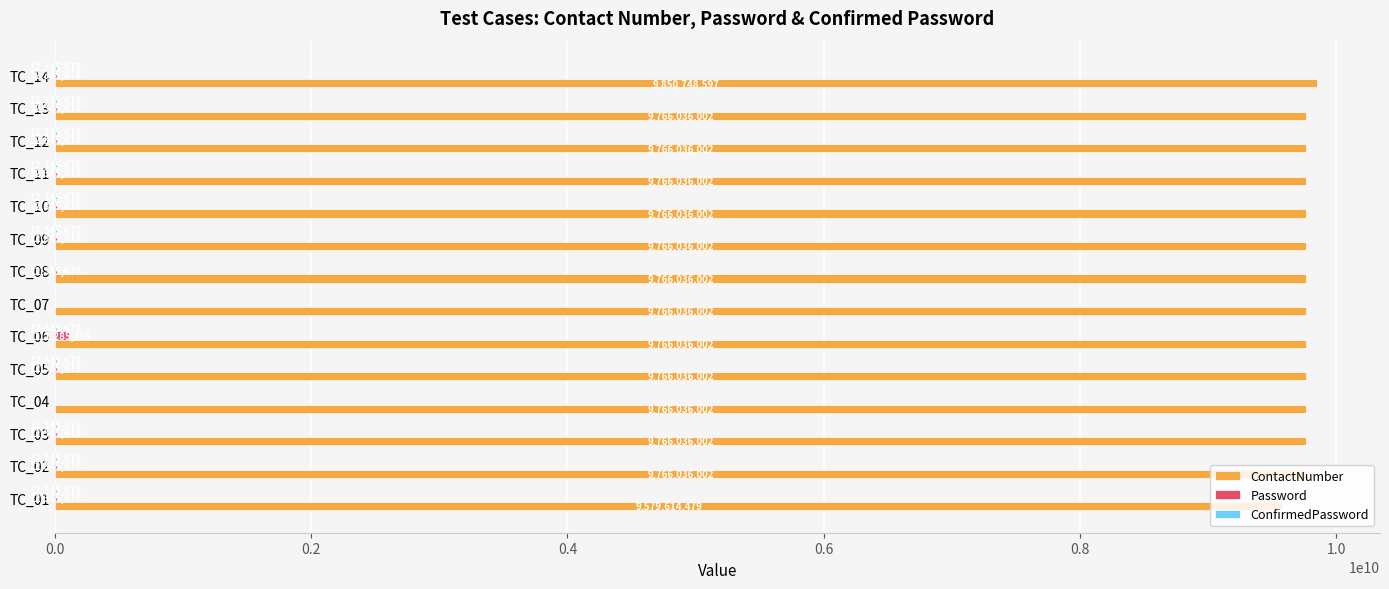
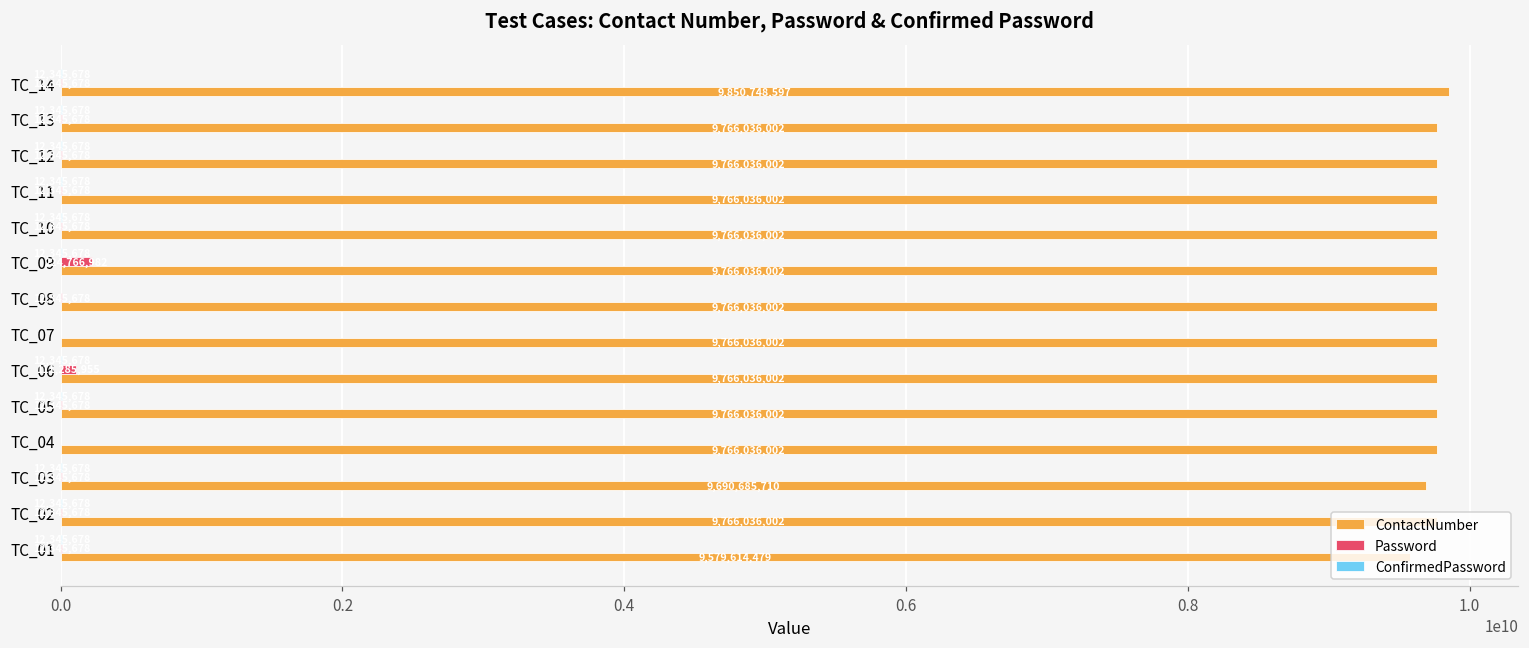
Password, TC_09: 10000000 -> 220000000
ContactNumber, TC_03: 9,766,036,002 -> 9,690,685,710
